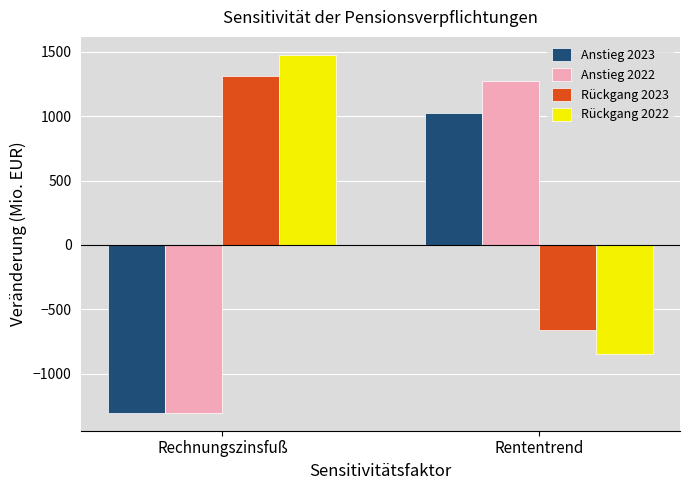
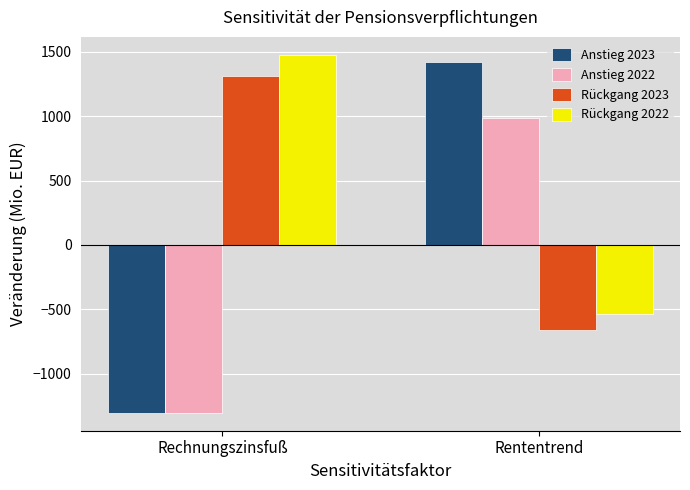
Anstieg 2023, Rententrend: 1030 -> 1420
Anstieg 2022, Rententrend: 1270 -> 990
Rückgang 2022, Rententrend: -850 -> -530
